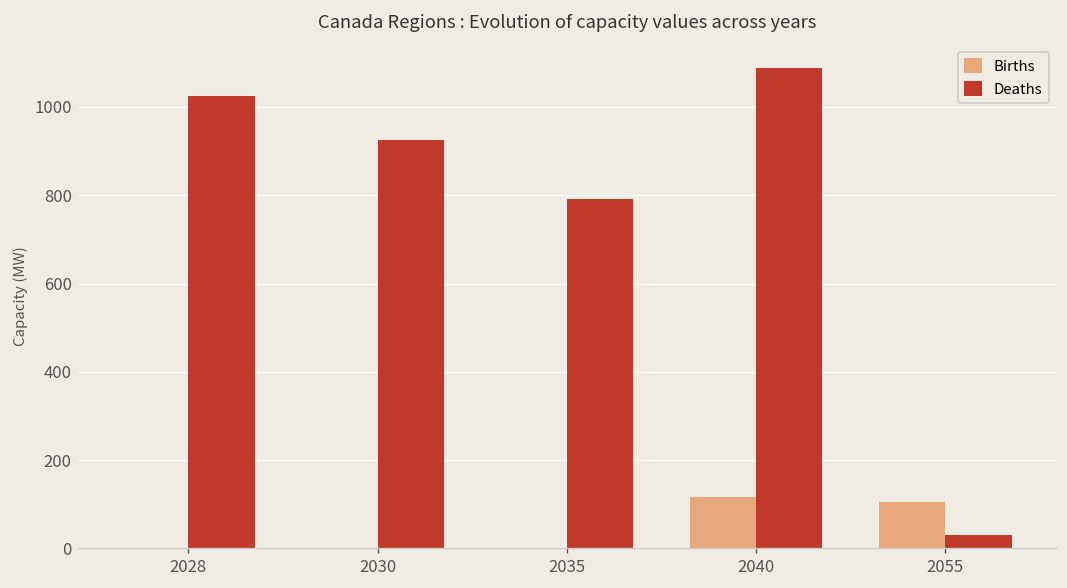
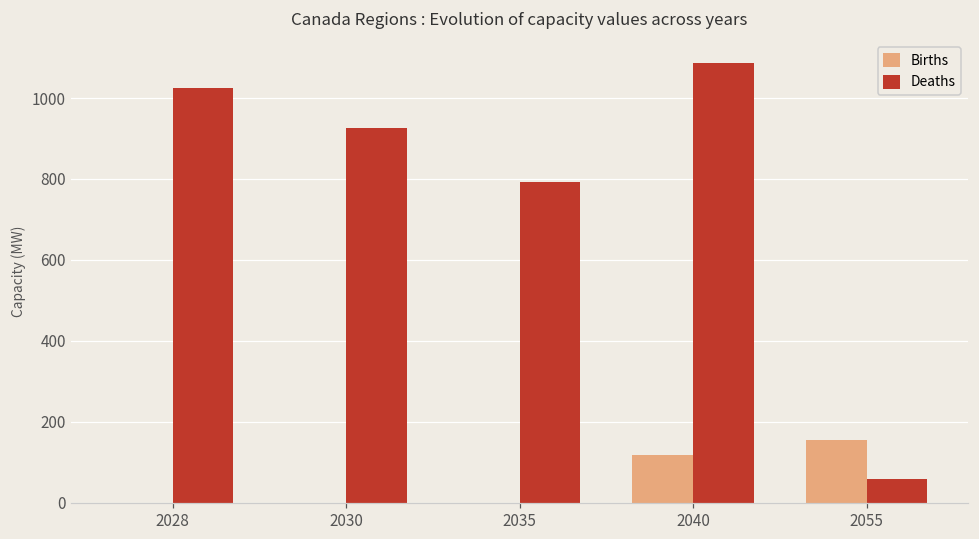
Births, 2055: 110 -> 160
Deaths, 2055: 30 -> 60
